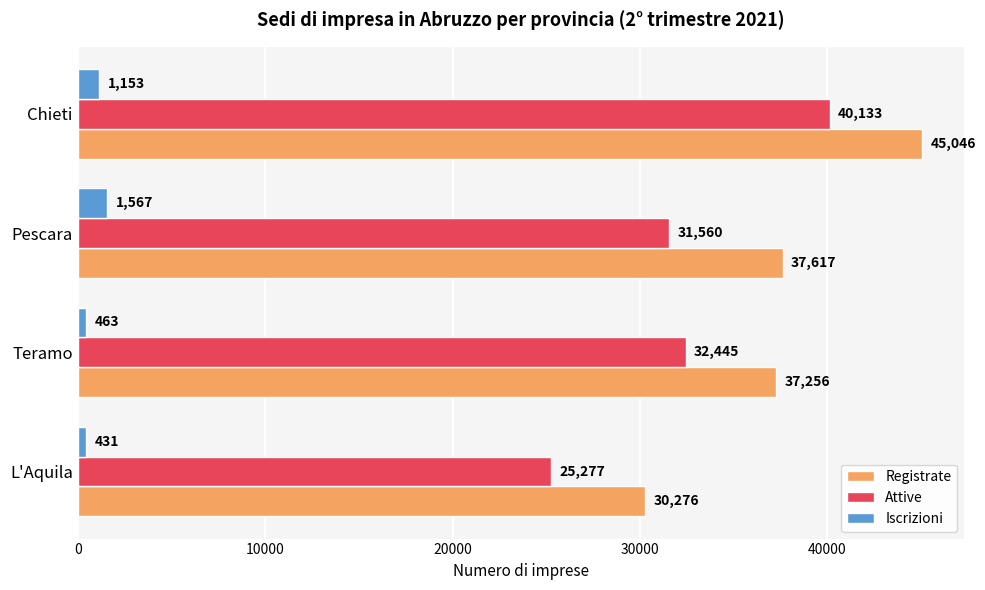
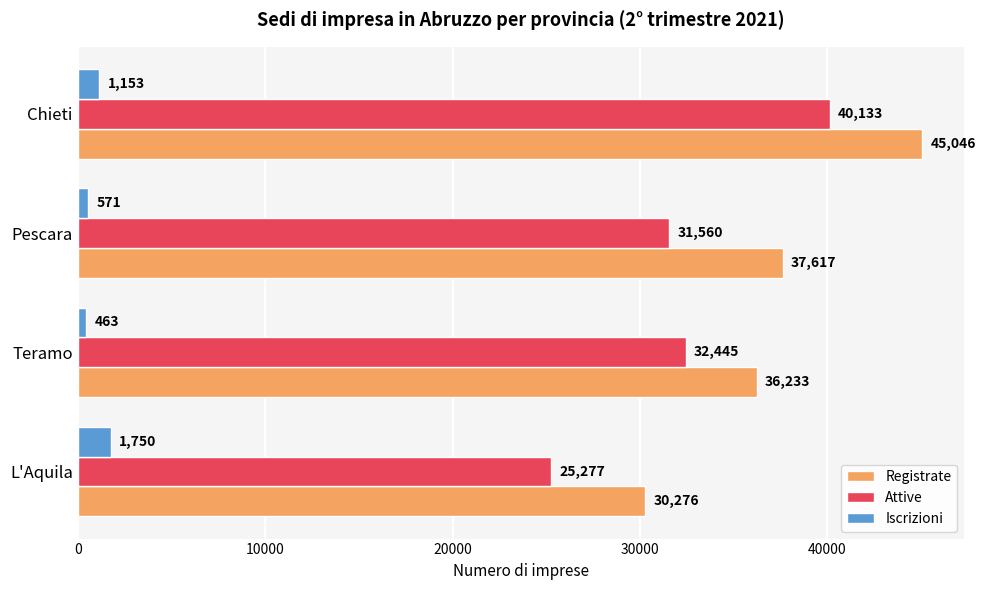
Iscrizioni, Pescara: 1,567 -> 571
Registrate, Teramo: 37,256 -> 36,233
Iscrizioni, L'Aquila: 431 -> 1,750
